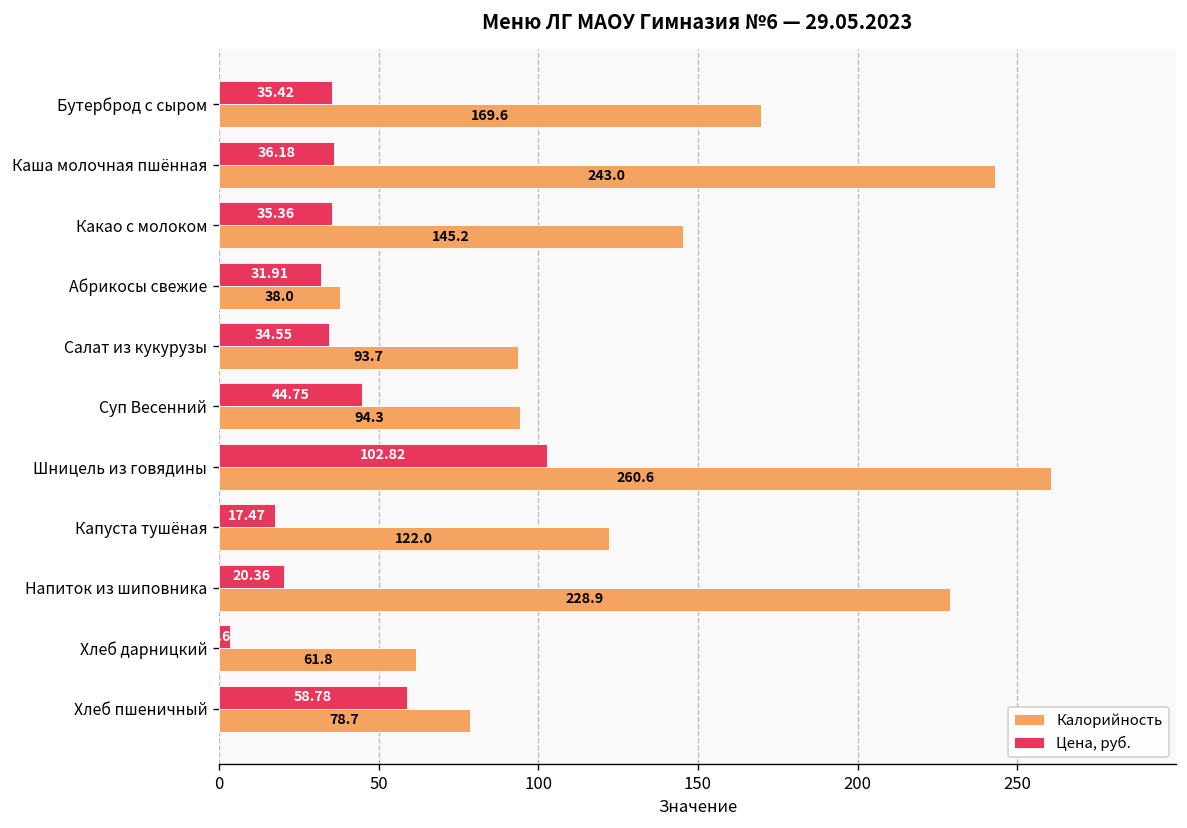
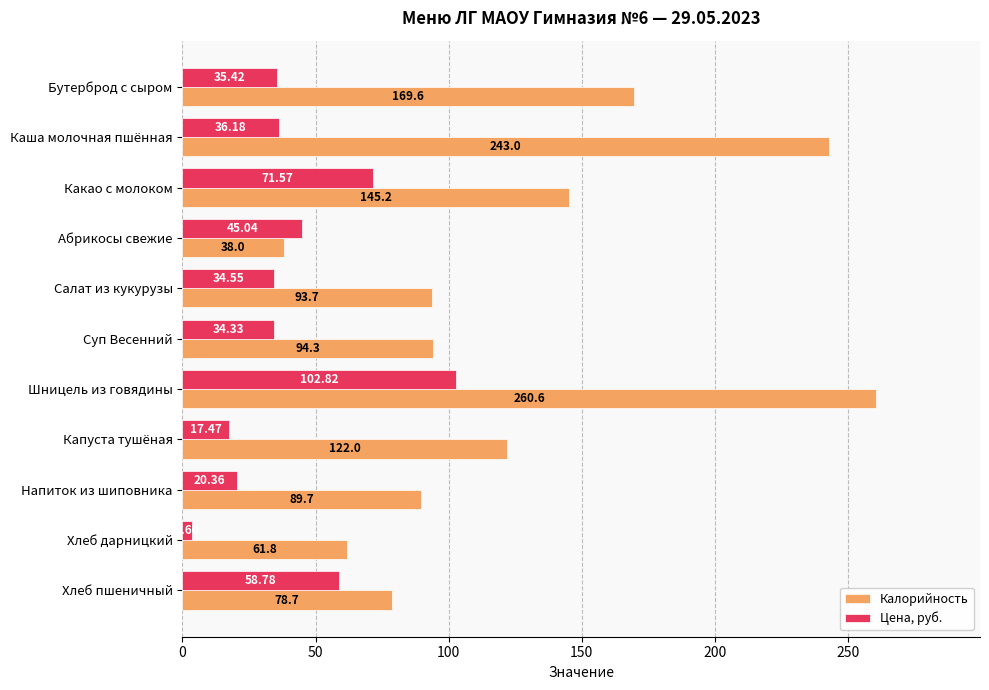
Цена, руб., Какао с молоком: 35.36 -> 71.57
Цена, руб., Абрикосы свежие: 31.91 -> 45.04
Цена, руб., Суп Весенний: 44.75 -> 34.33
Калорийность, Напиток из шиповника: 228.9 -> 89.7
